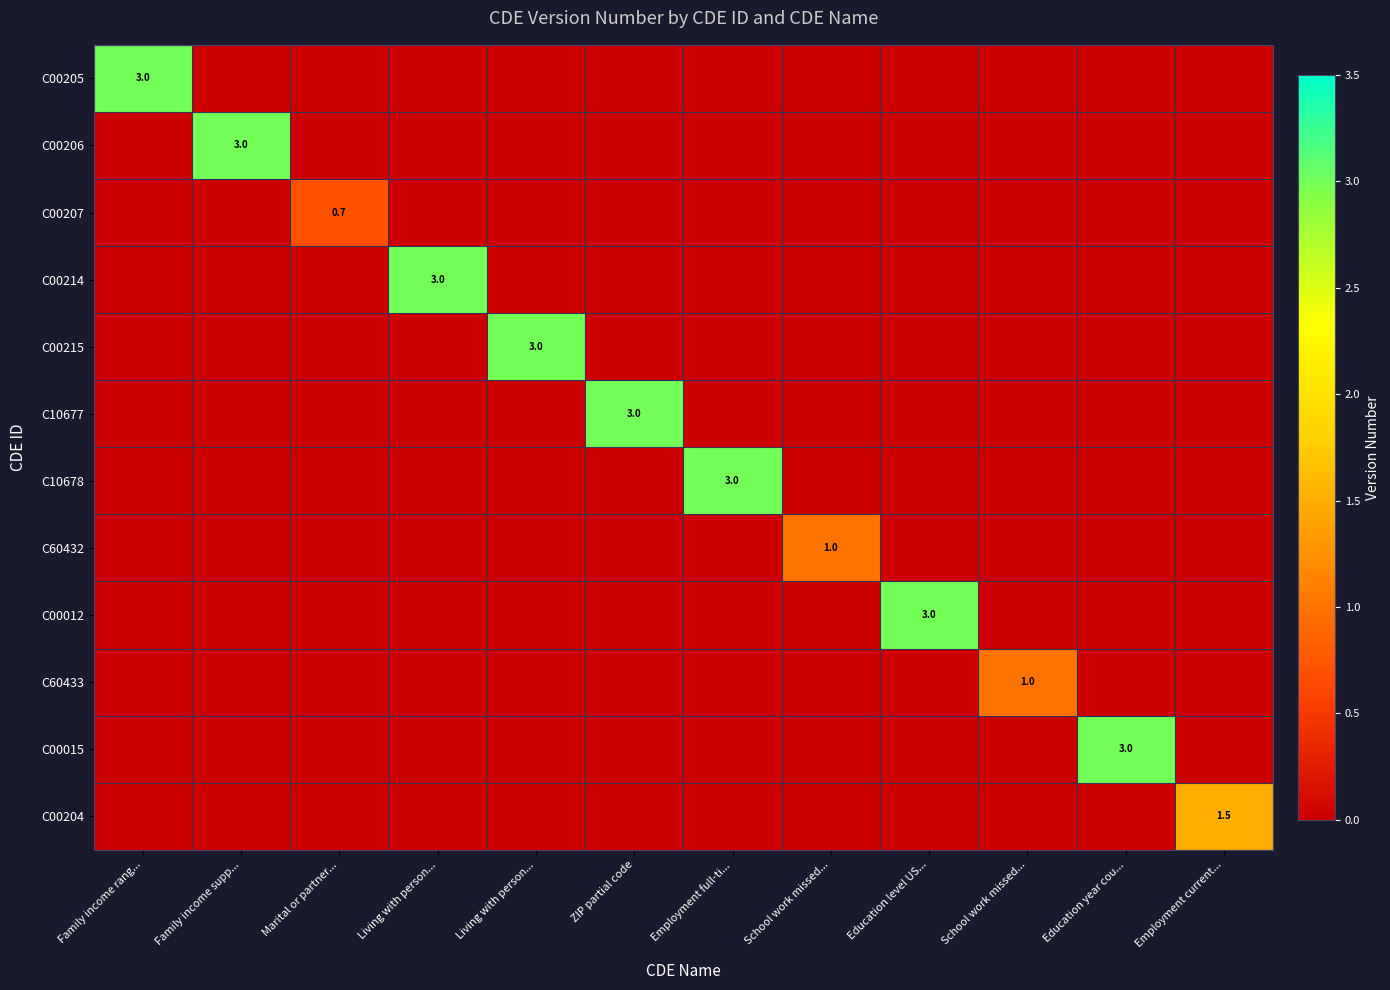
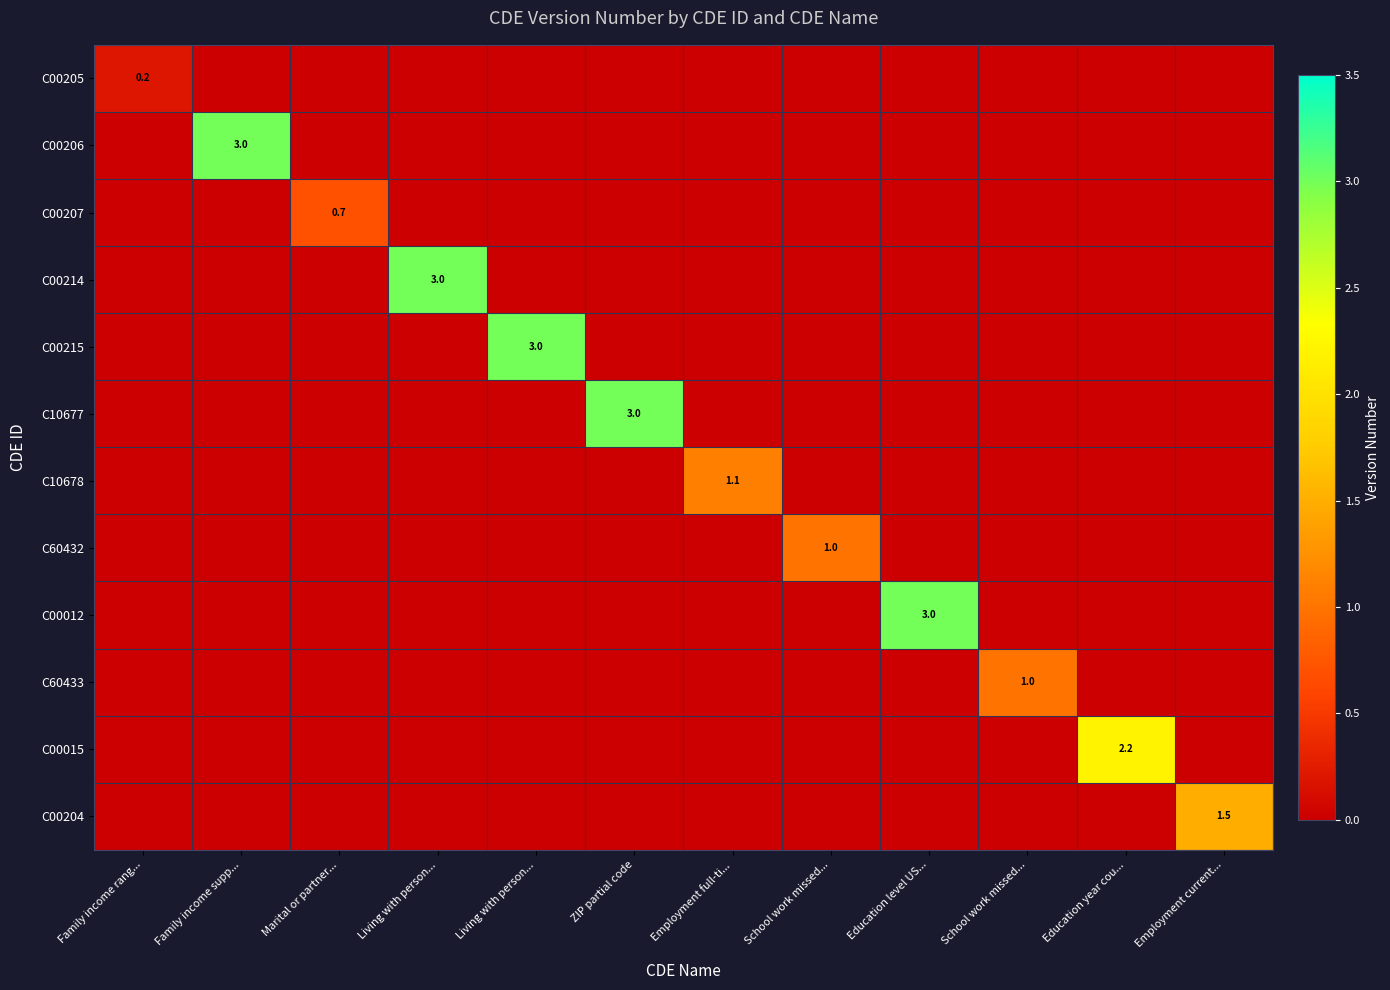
C00205, Family income rang...: 3.0 -> 0.2
C10678, Employment full-ti...: 3.0 -> 1.1
C00015, Education year cou...: 3.0 -> 2.2
